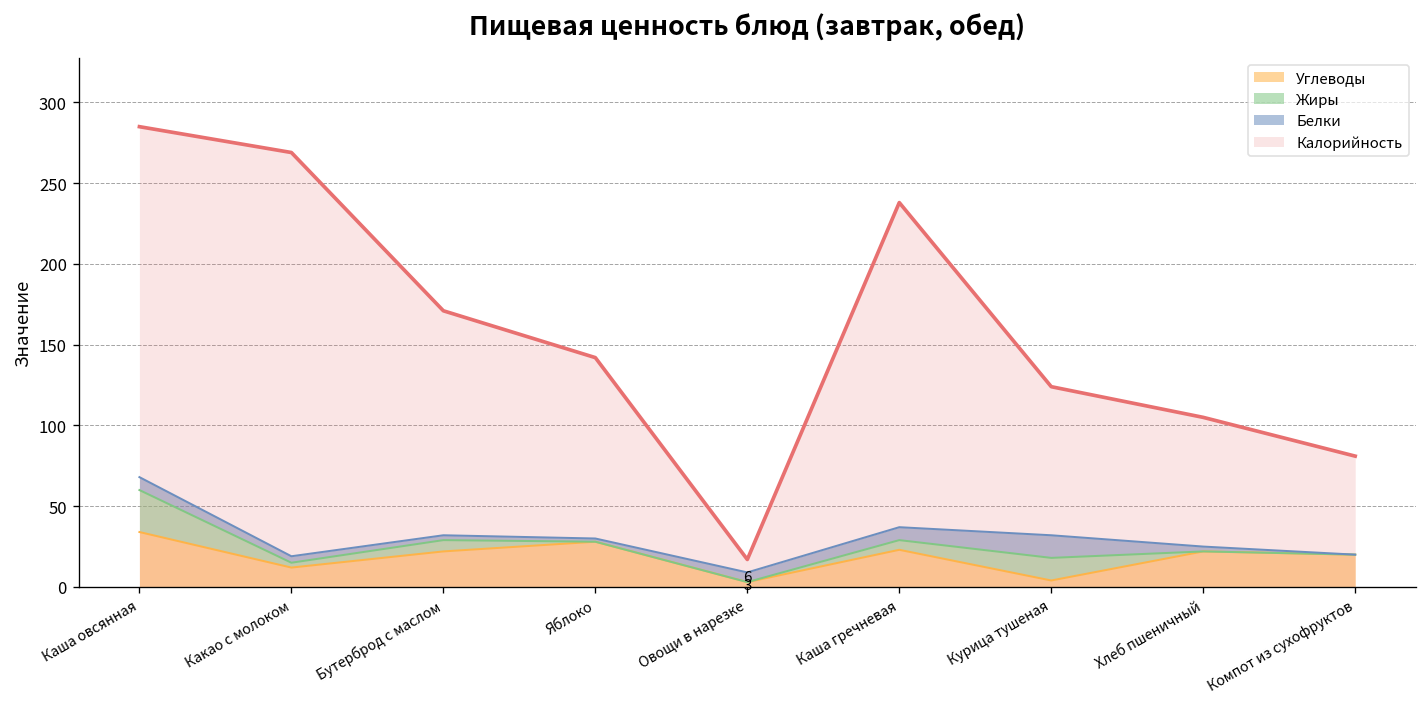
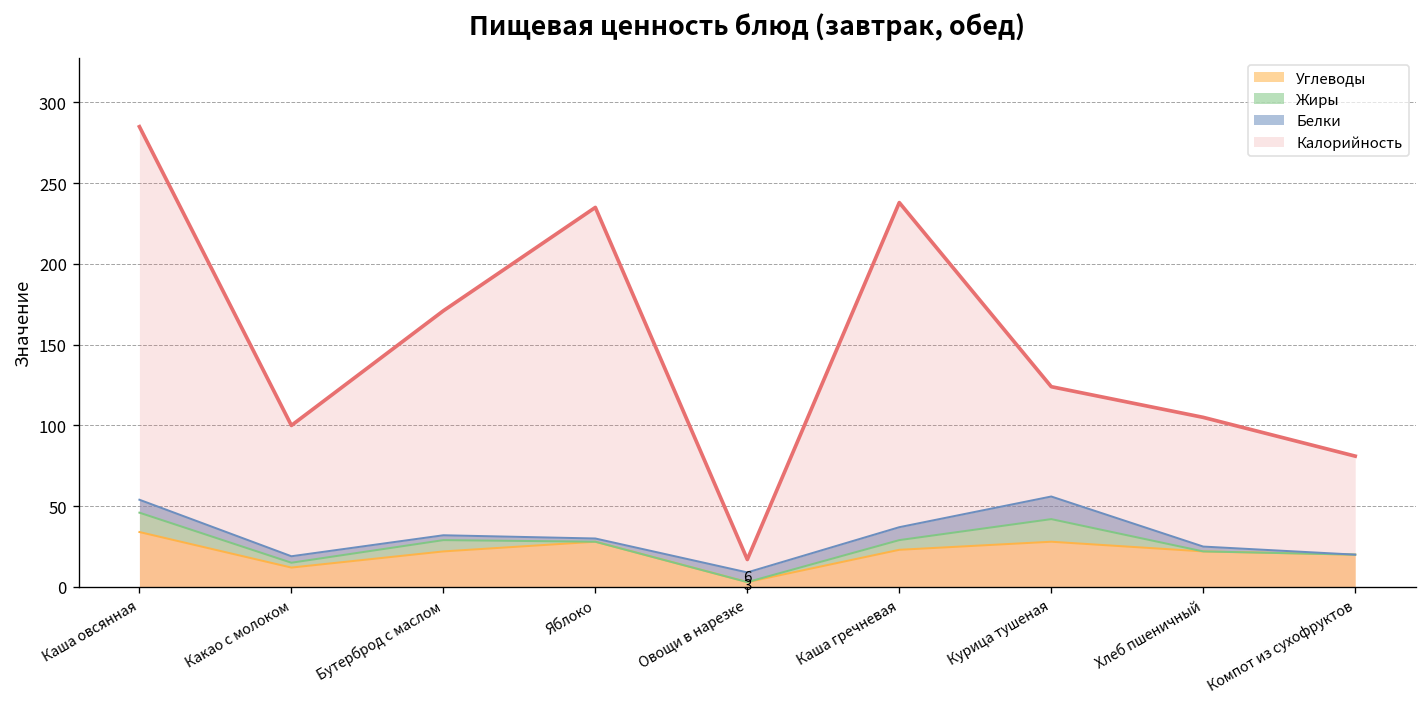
Жиры, Каша овсянная: 26 -> 12
Калорийность, Какао с молоком: 269 -> 100
Калорийность, Яблоко: 142 -> 235
Углеводы, Курица тушеная: 4 -> 28
